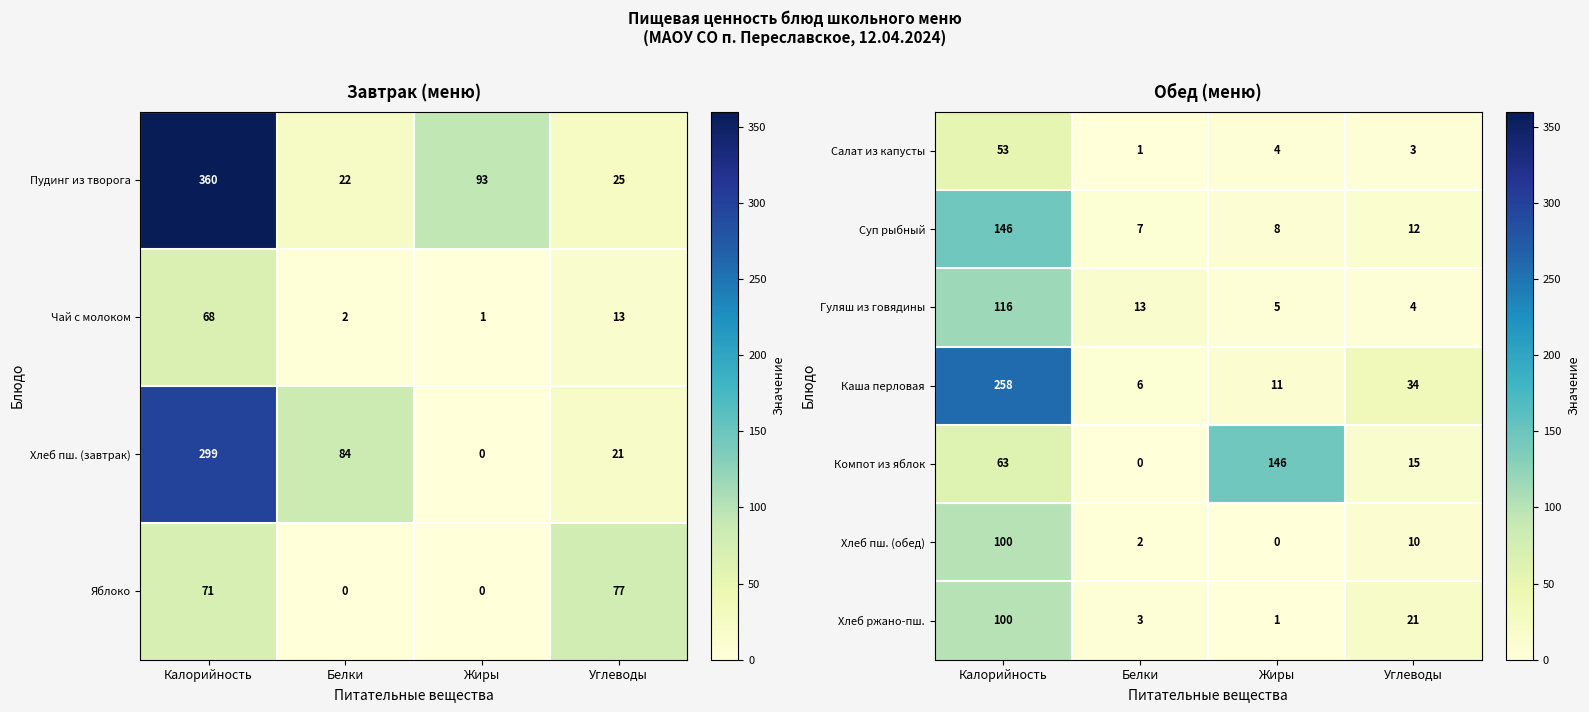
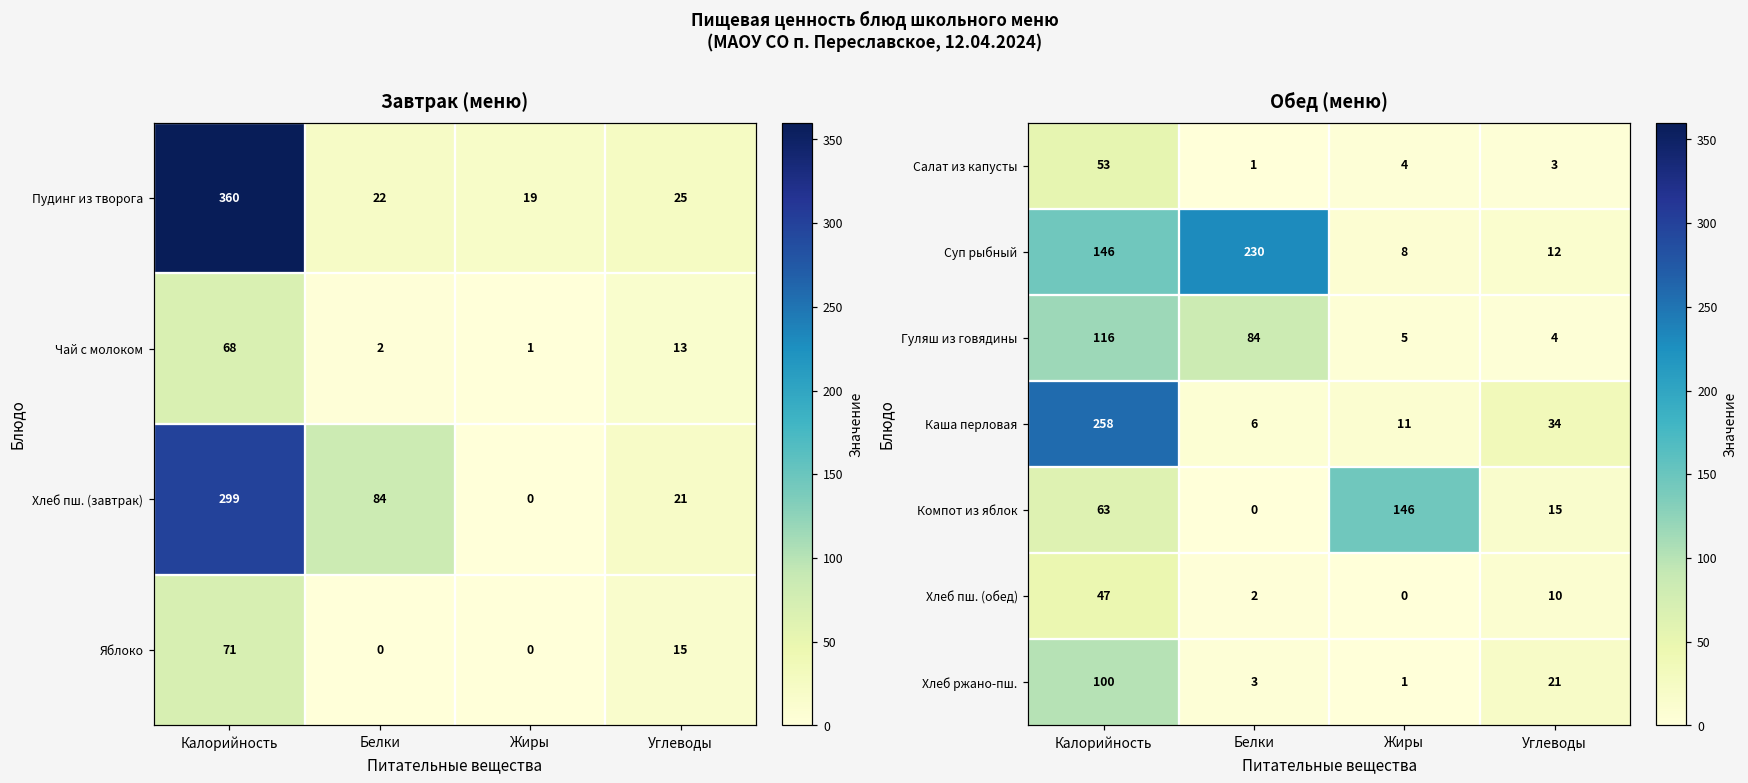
Завтрак (меню), Пудинг из творога, Жиры: 93 -> 19
Завтрак (меню), Яблоко, Углеводы: 77 -> 15
Обед (меню), Суп рыбный, Белки: 7 -> 230
Обед (меню), Гуляш из говядины, Белки: 13 -> 84
Обед (меню), Хлеб пш. (обед), Калорийность: 100 -> 47
